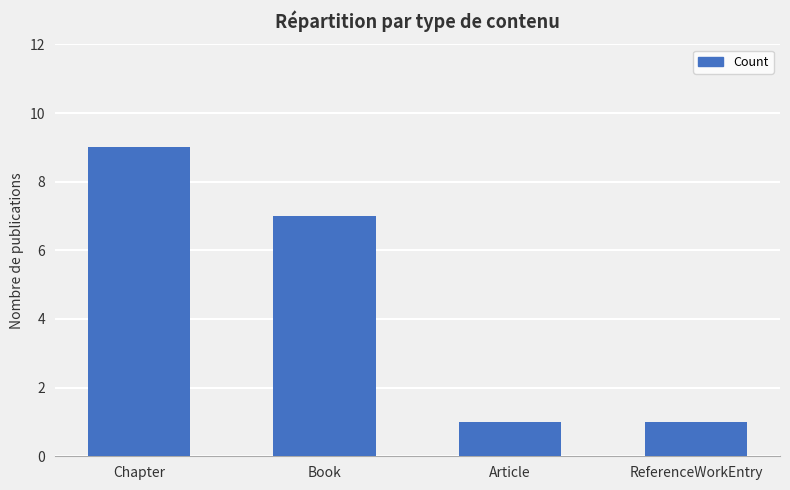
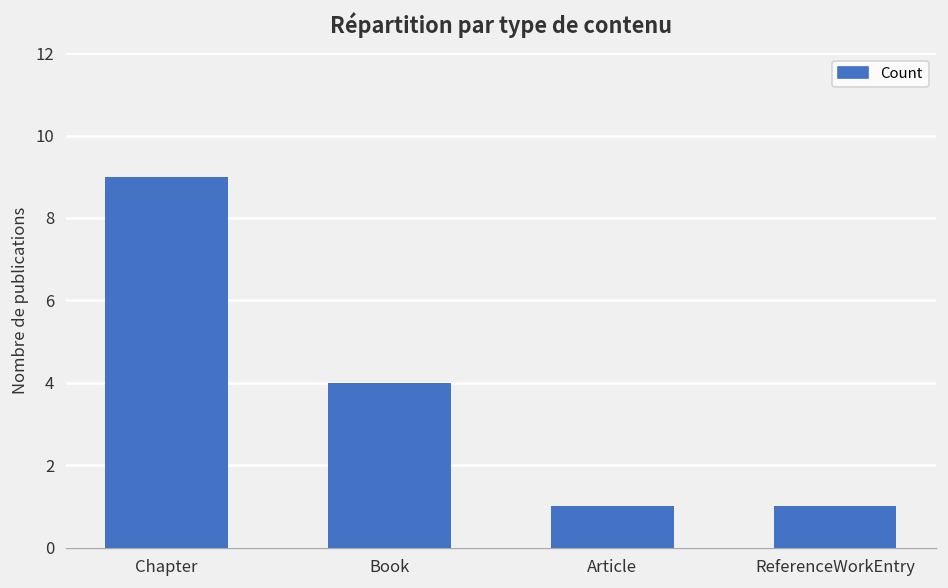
Book: 7 -> 4
